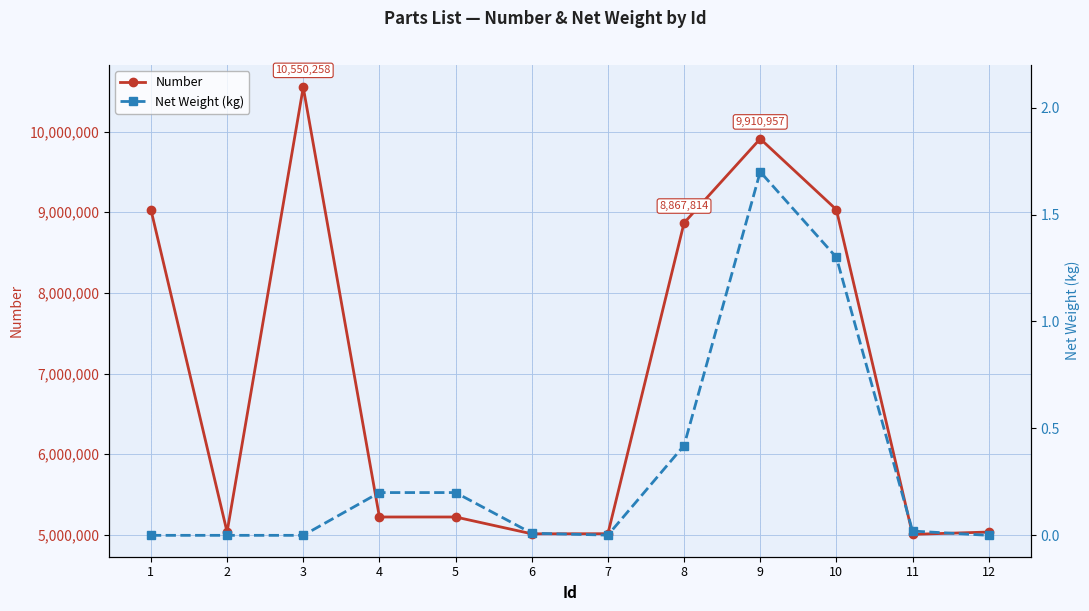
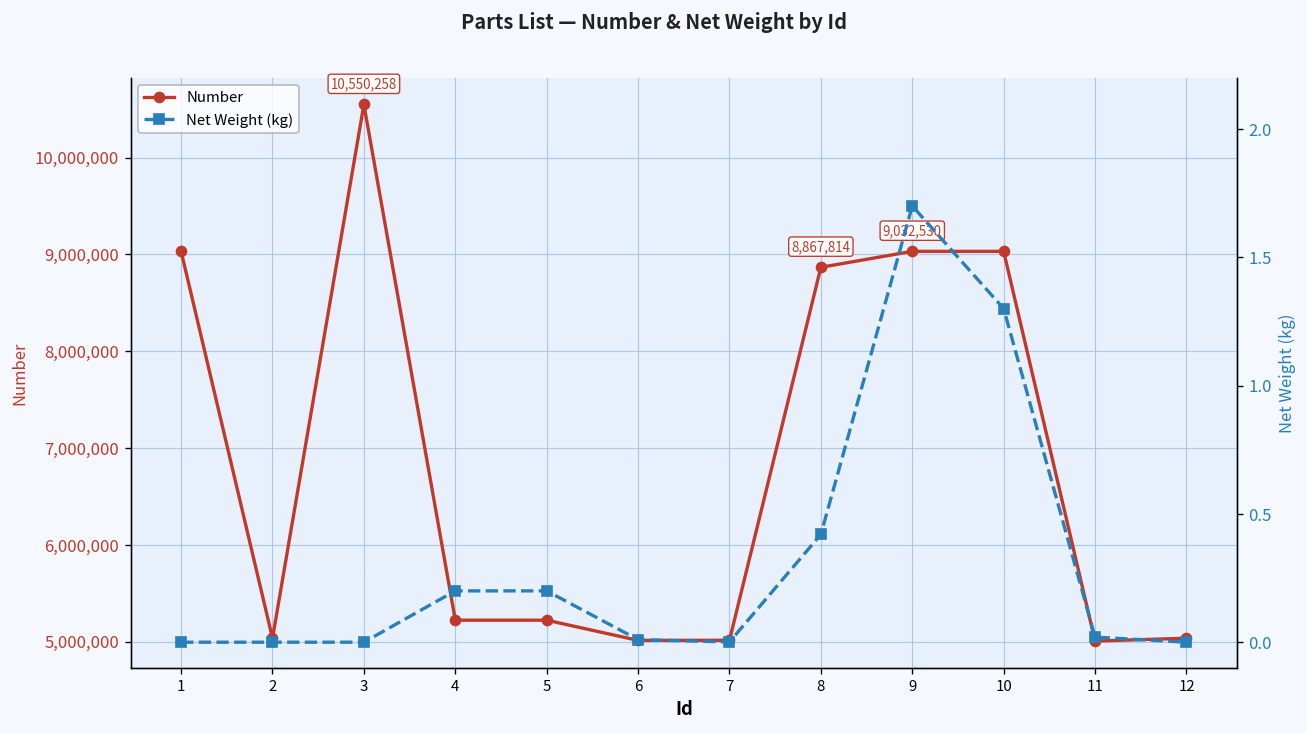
Number, 9: 9,910,957 -> 9,032,530
